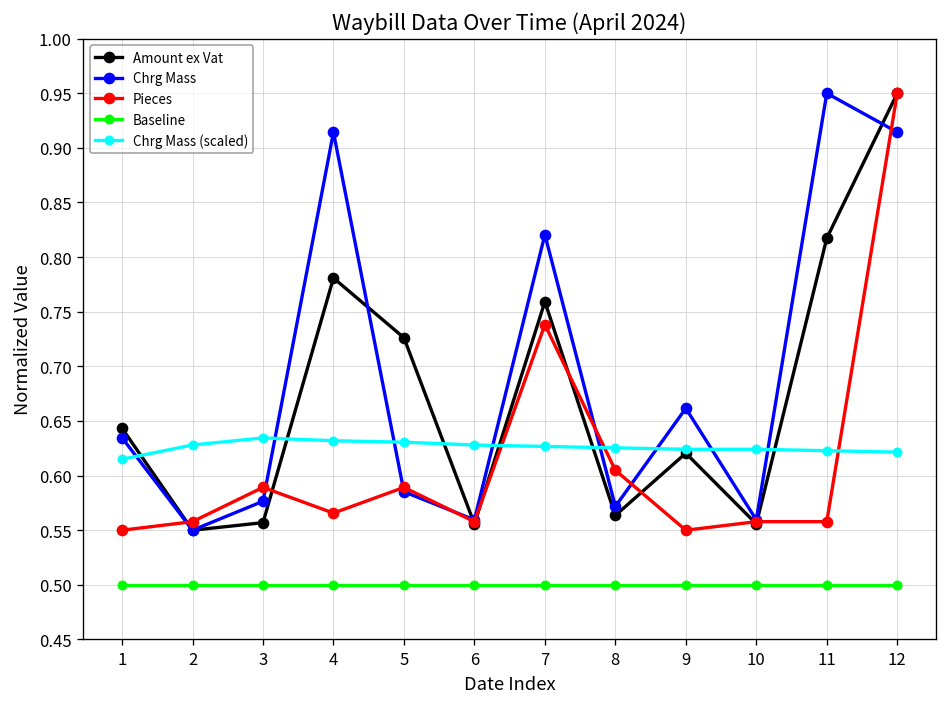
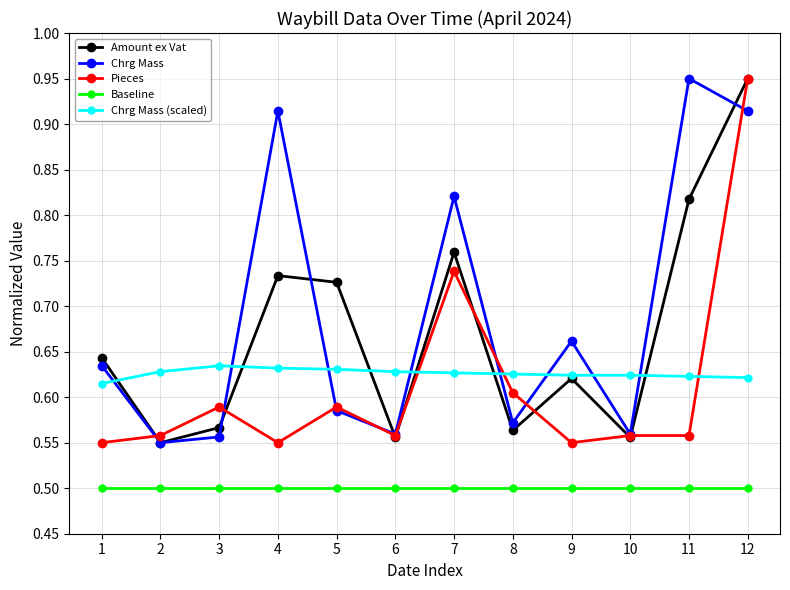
Amount ex Vat, 3: 0.56 -> 0.57
Chrg Mass, 3: 0.58 -> 0.56
Amount ex Vat, 4: 0.78 -> 0.73
Pieces, 4: 0.57 -> 0.55
